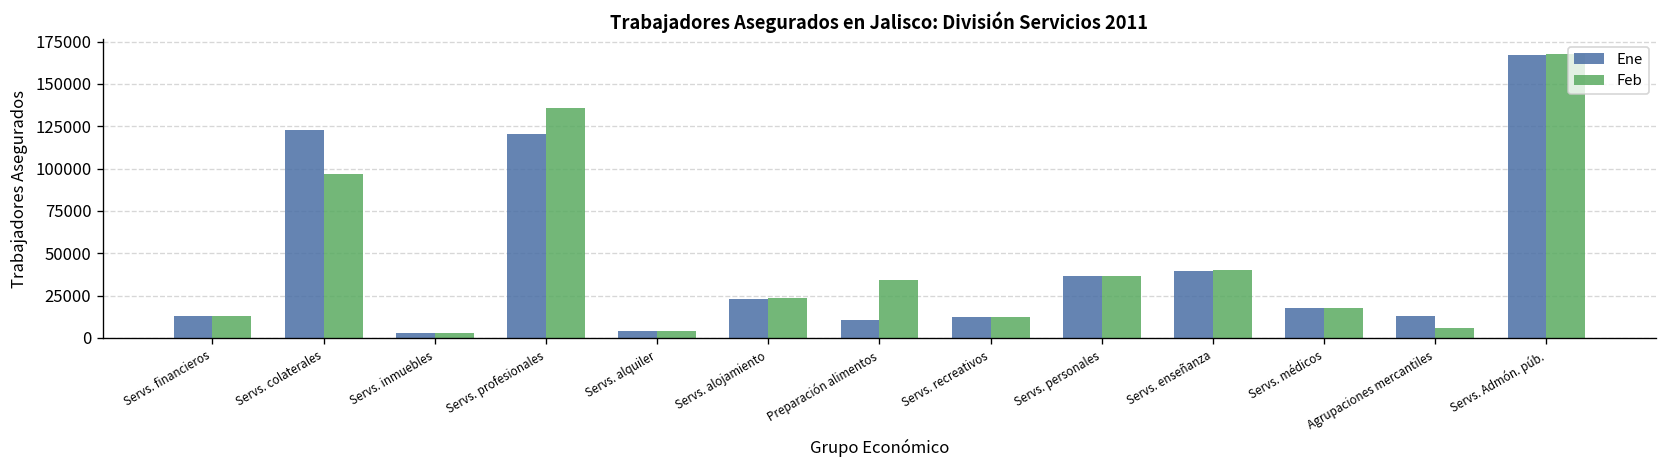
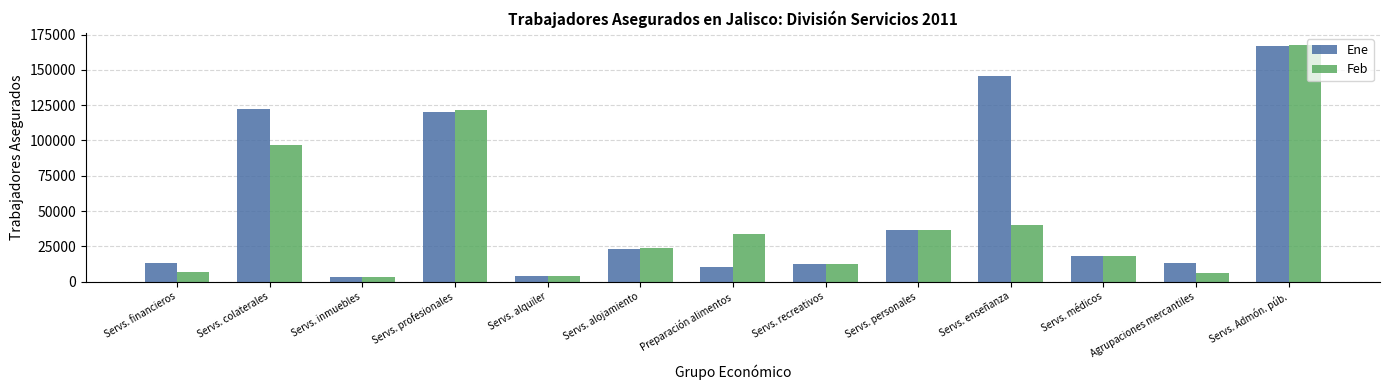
Feb, Servs. financieros: 13000 -> 7000
Feb, Servs. profesionales: 136000 -> 122000
Ene, Servs. enseñanza: 40000 -> 146000
